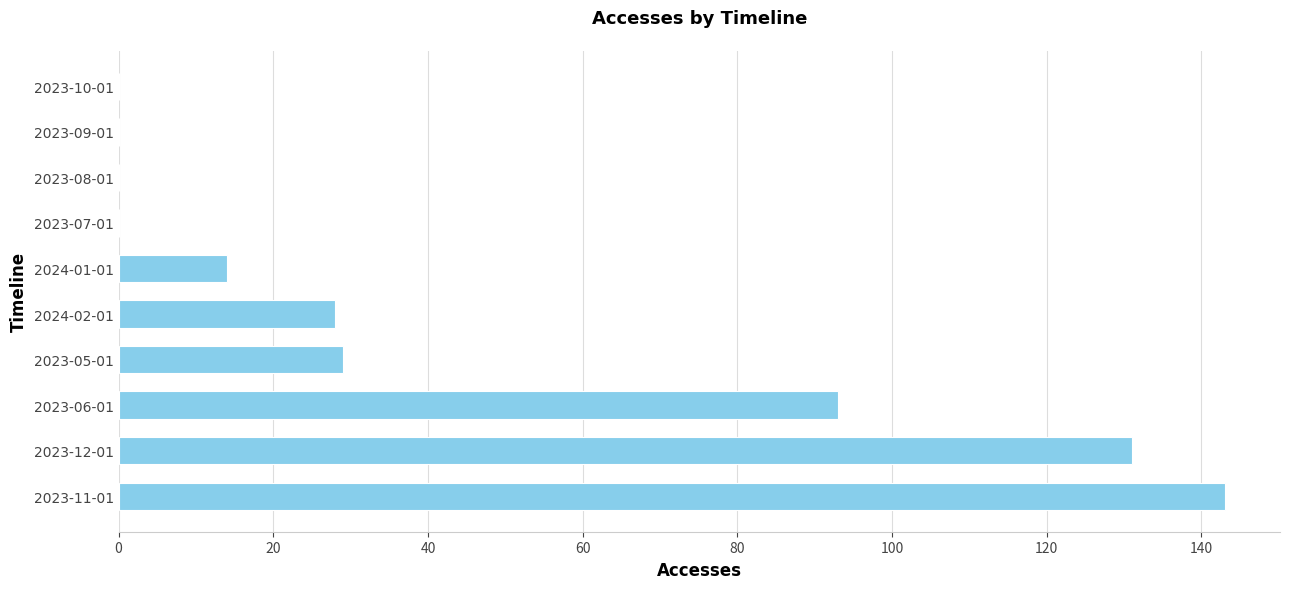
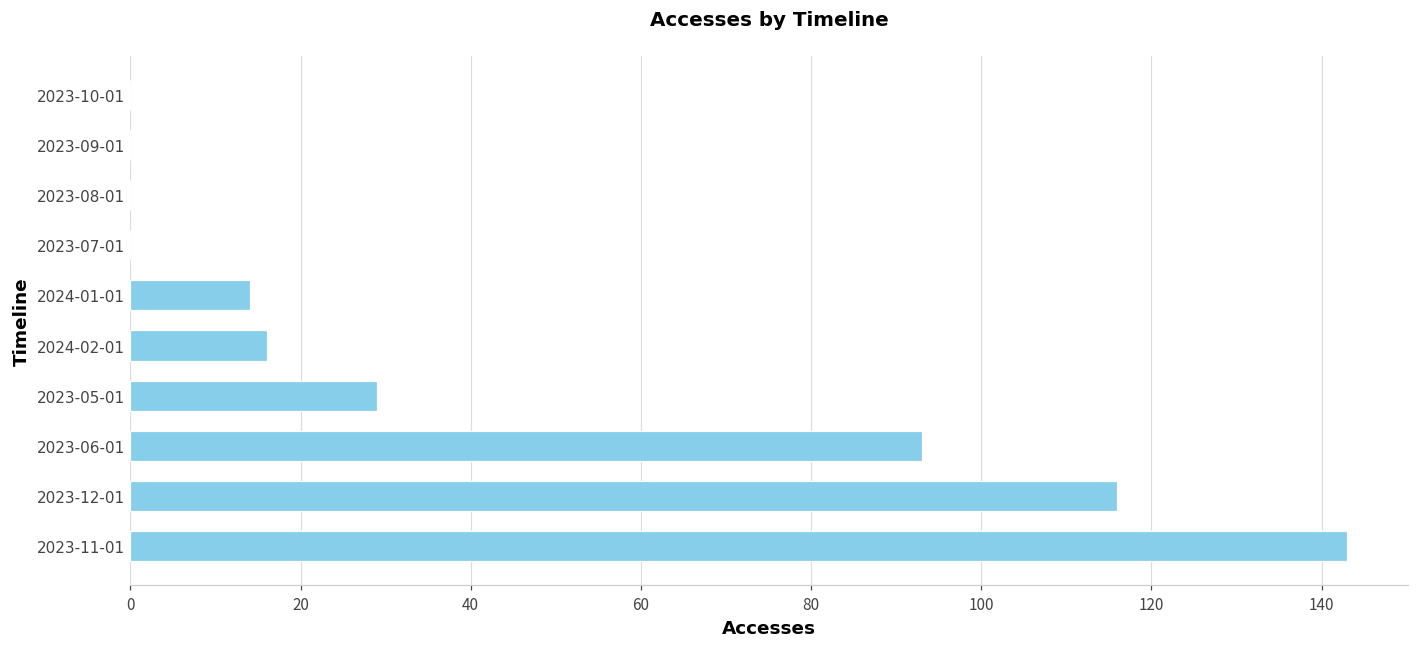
2024-02-01: 28 -> 16
2023-12-01: 131 -> 116
